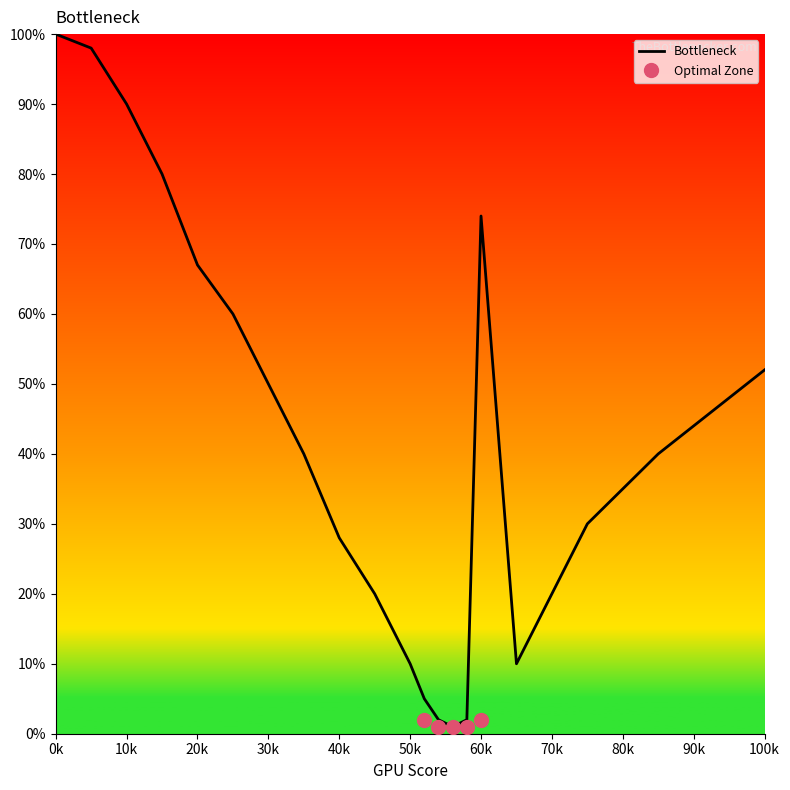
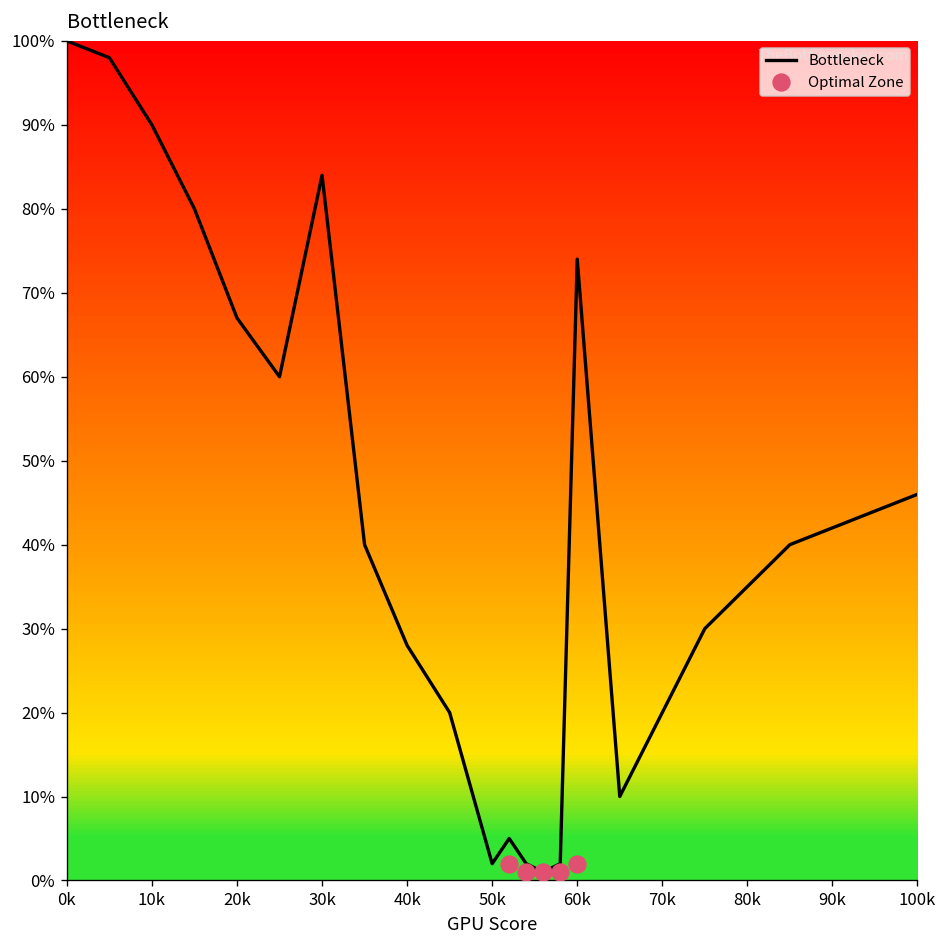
Bottleneck, 30k: 50% -> 84%
Bottleneck, 50k: 10% -> 2%
Bottleneck, 100k: 52% -> 46%
